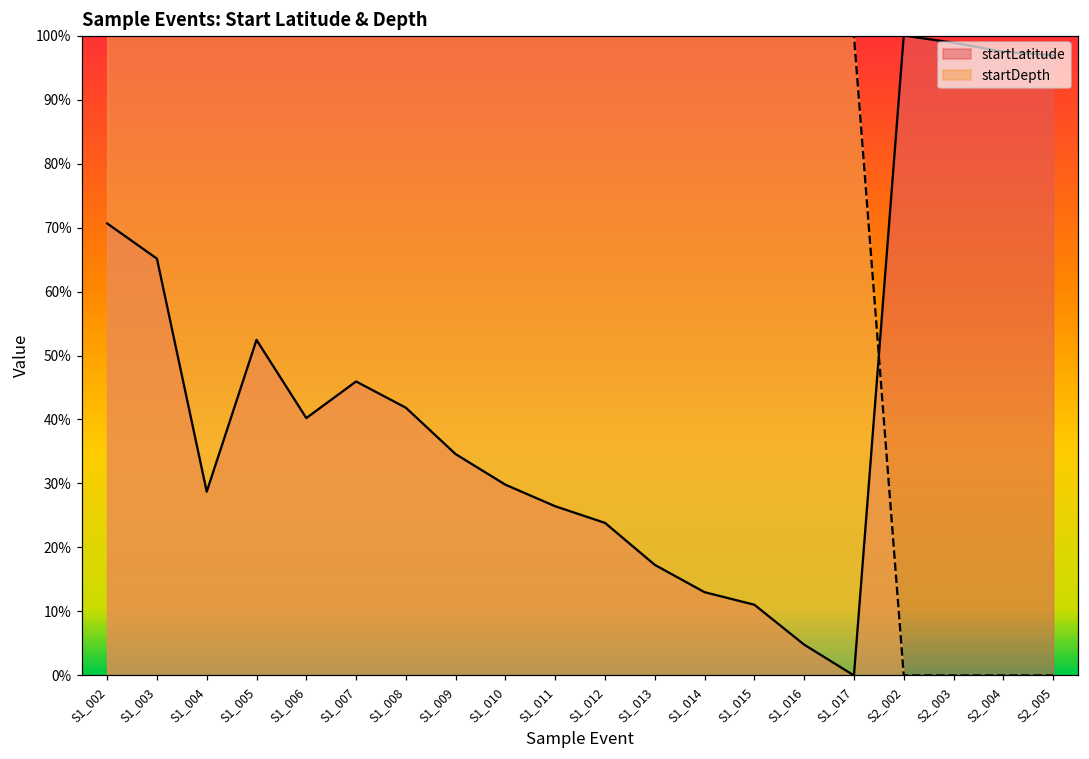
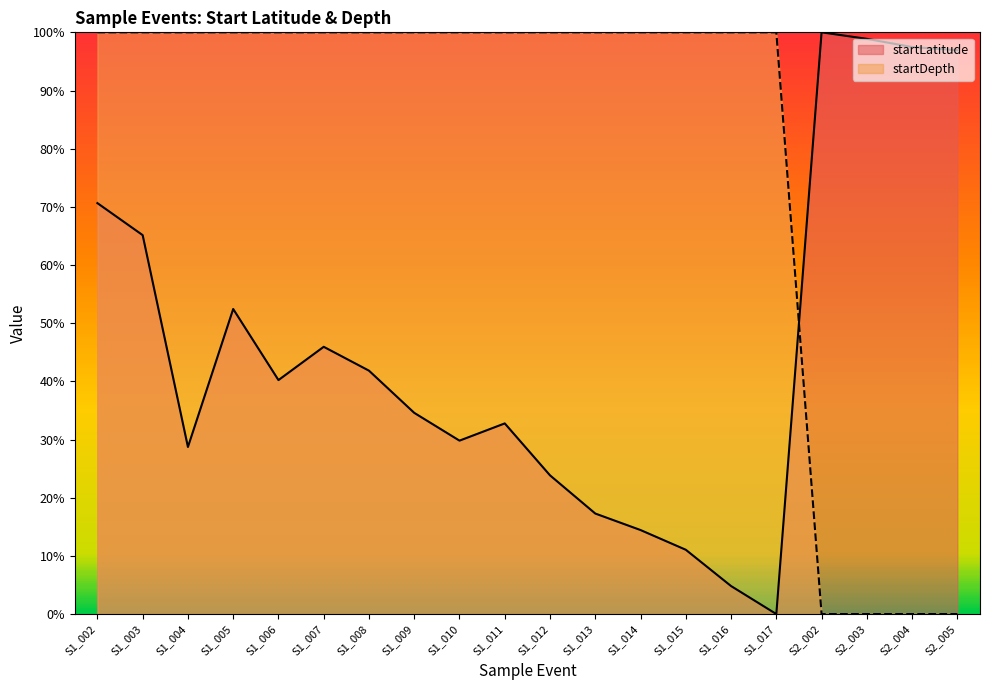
startLatitude, S1_011: 26% -> 33%
startLatitude, S1_014: 13% -> 14%
